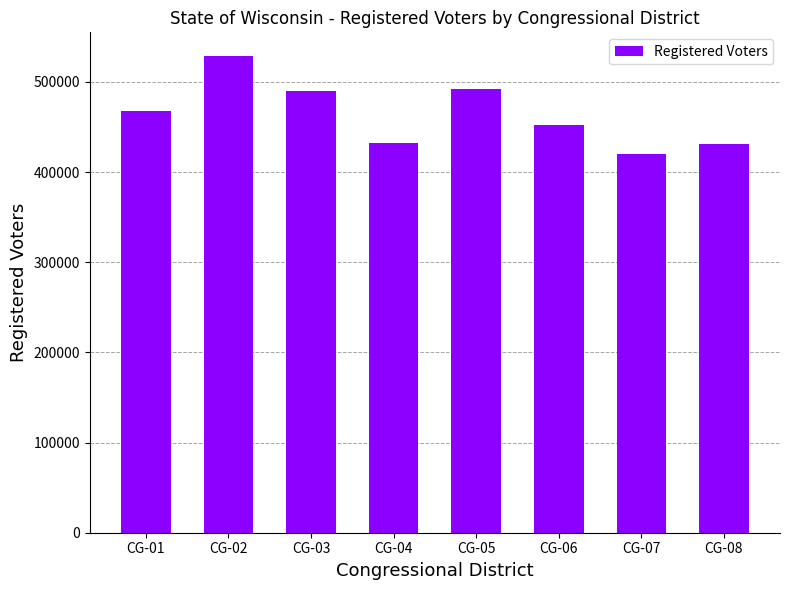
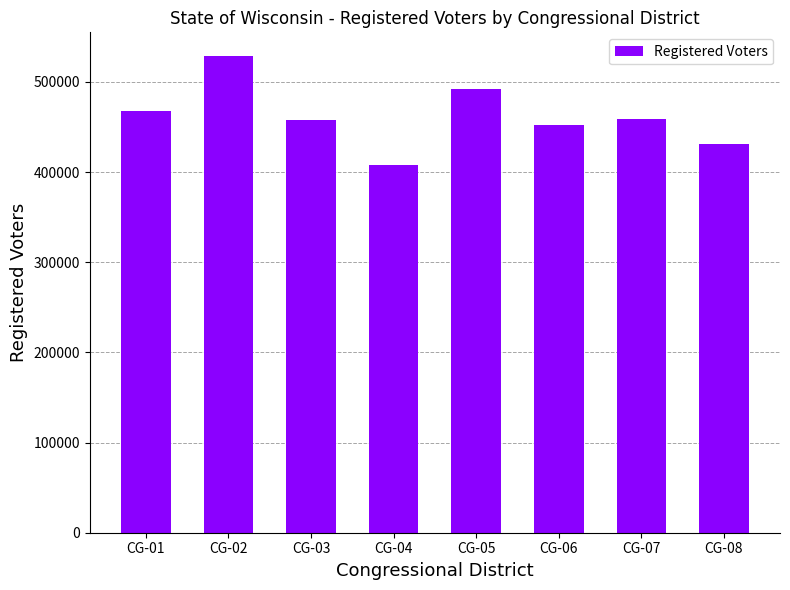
CG-03: 490000 -> 460000
CG-04: 430000 -> 410000
CG-07: 420000 -> 460000
